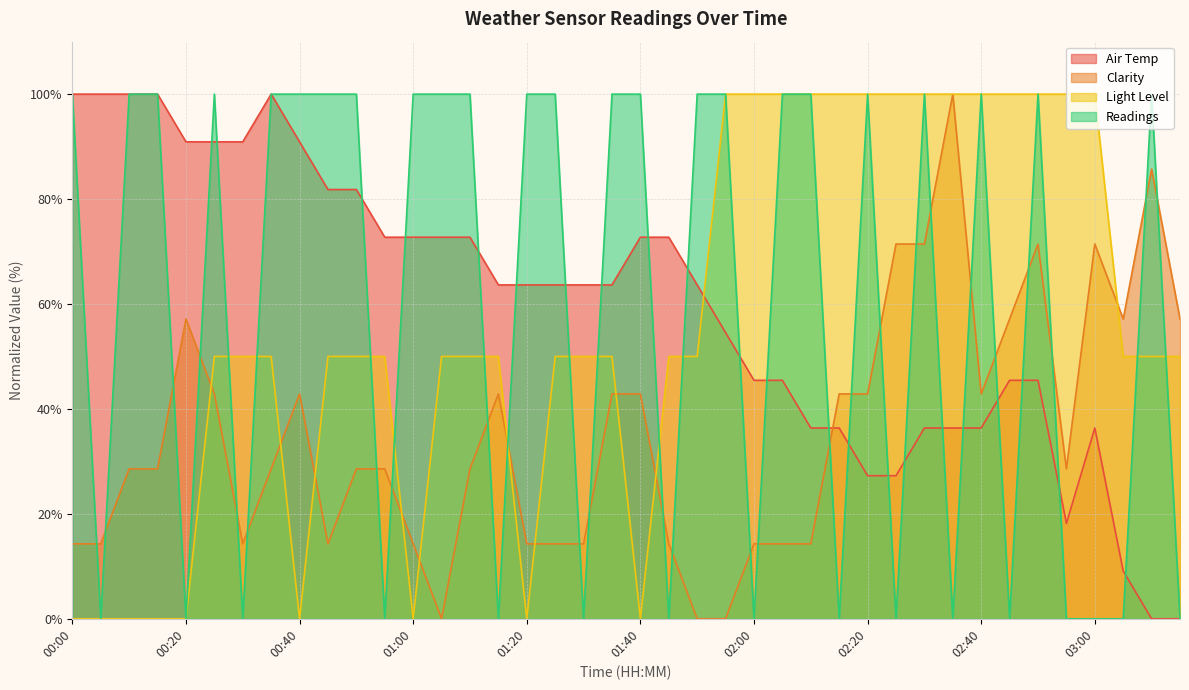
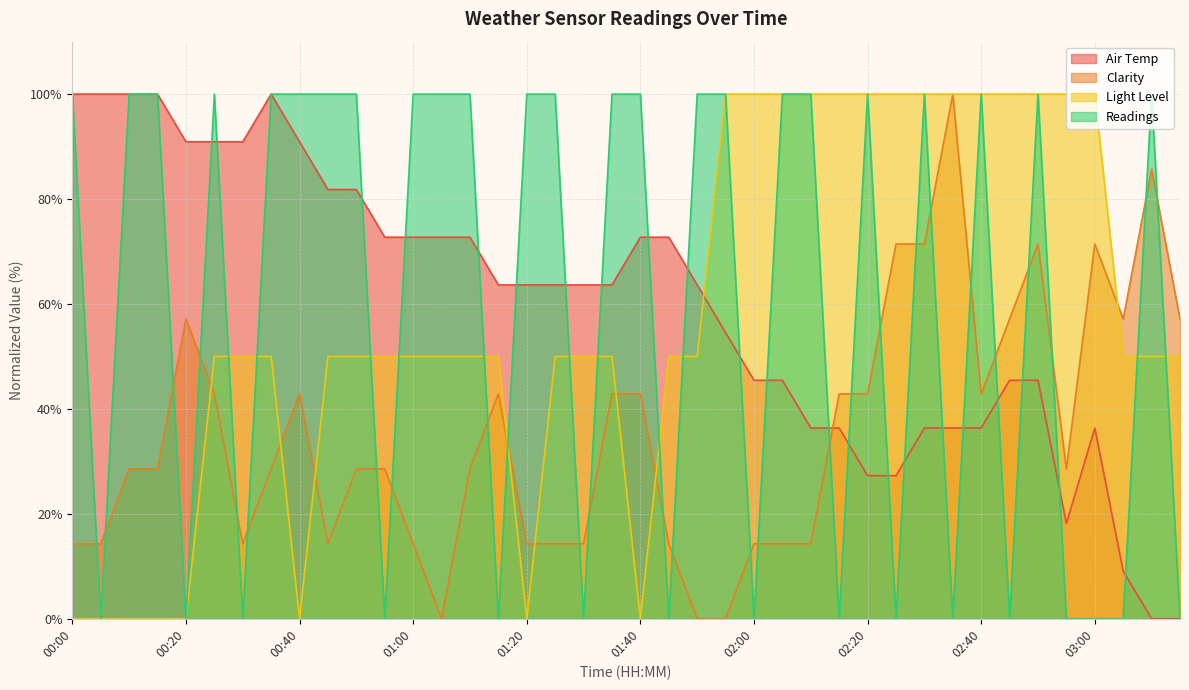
Light Level, 01:00: 0% -> 50%
